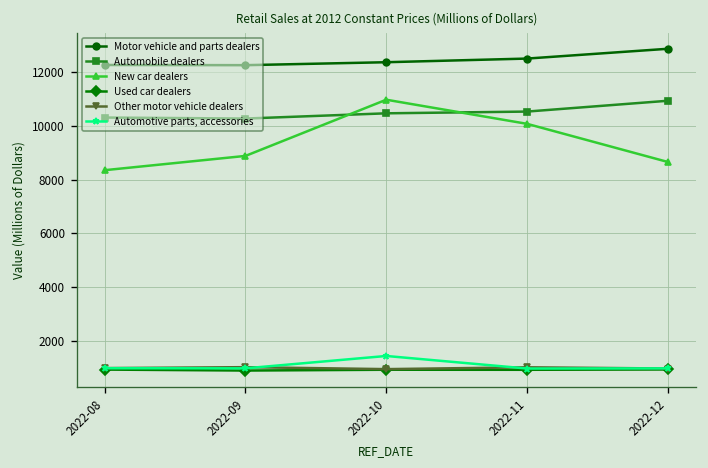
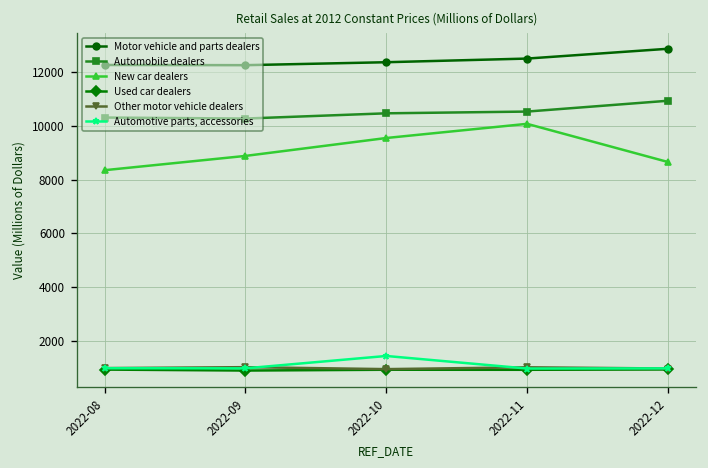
New car dealers, 2022-10: 11000 -> 9600
